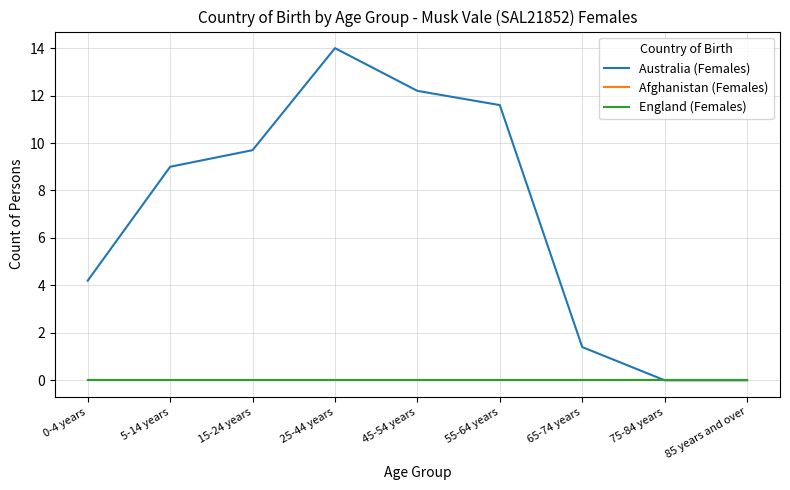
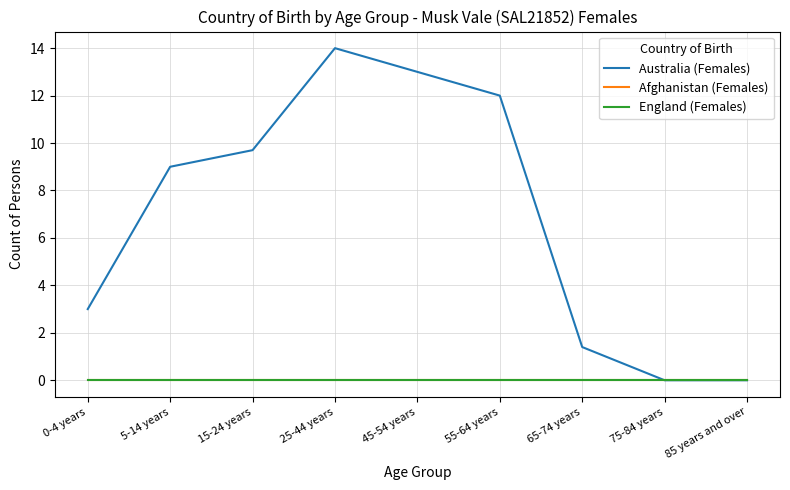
Australia (Females), 0-4 years: 4.2 -> 3.0
Australia (Females), 45-54 years: 12.2 -> 13.0
Australia (Females), 55-64 years: 11.6 -> 12.0
